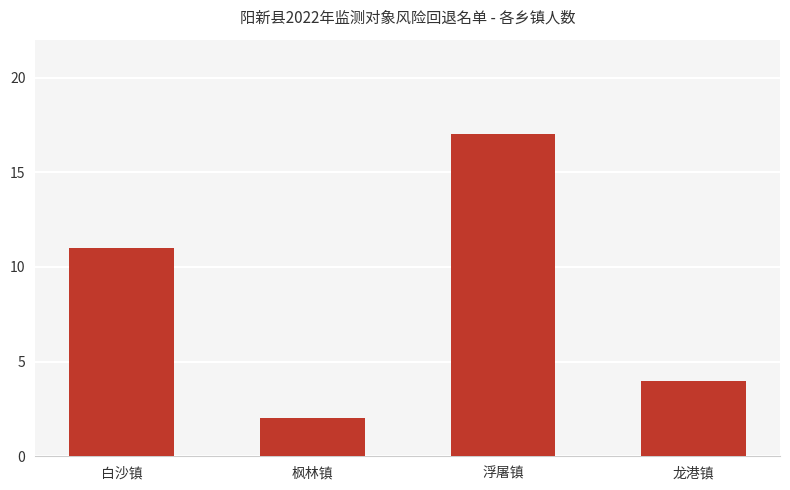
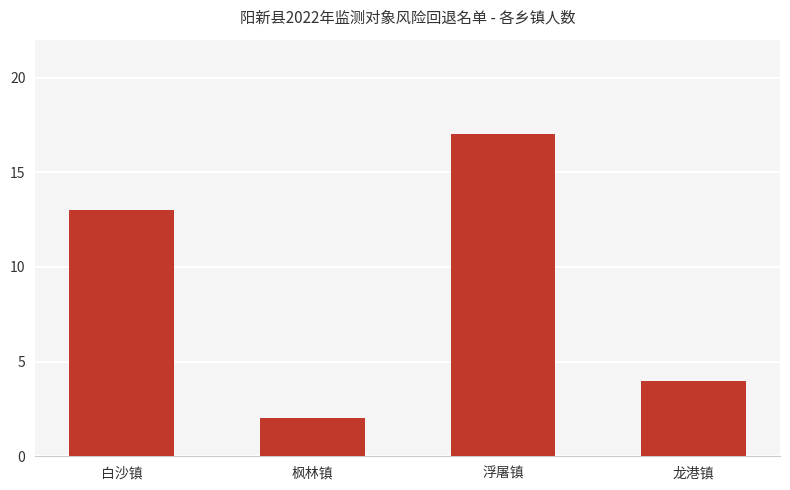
白沙镇: 11 -> 13
